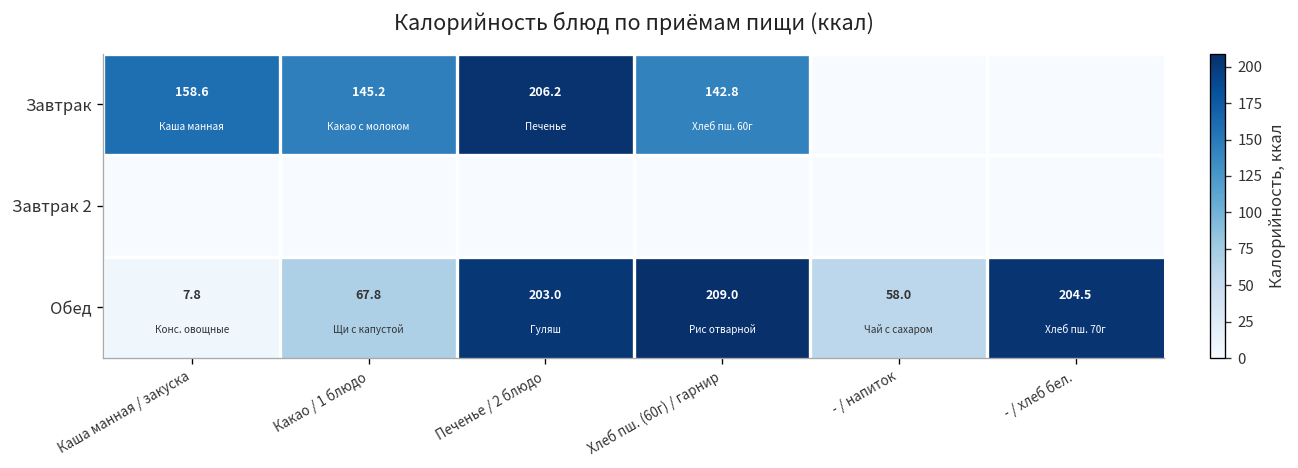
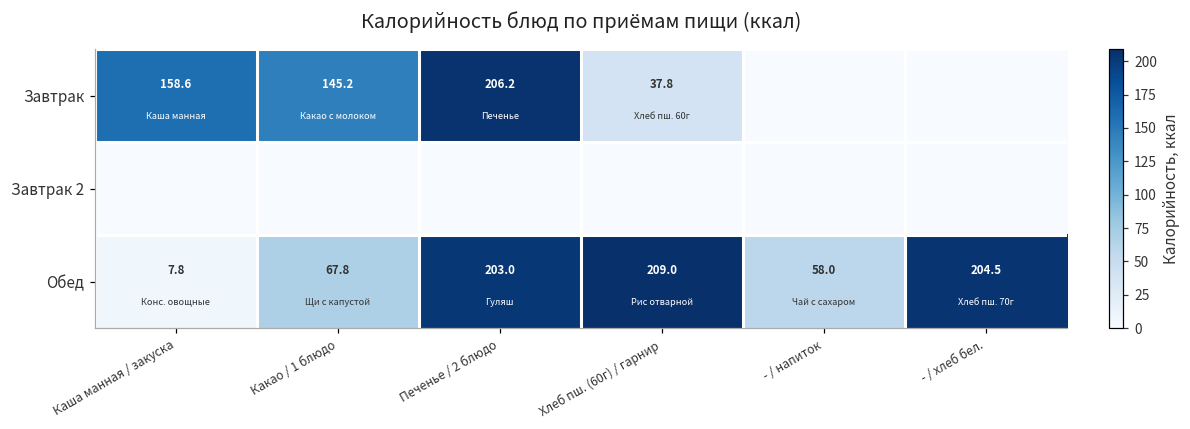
Завтрак, Хлеб пш. (60г) / гарнир: 142.8 -> 37.8
